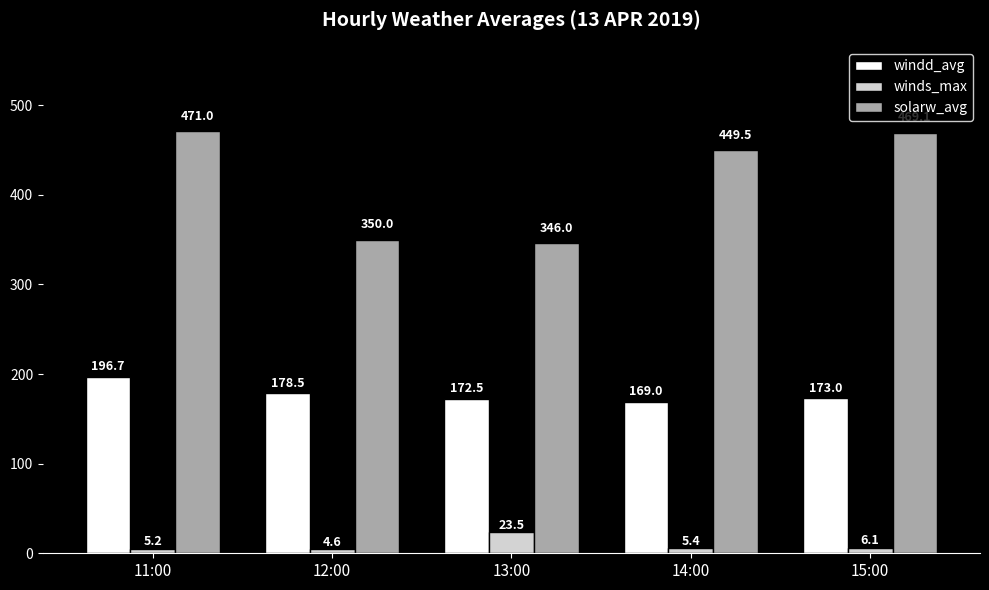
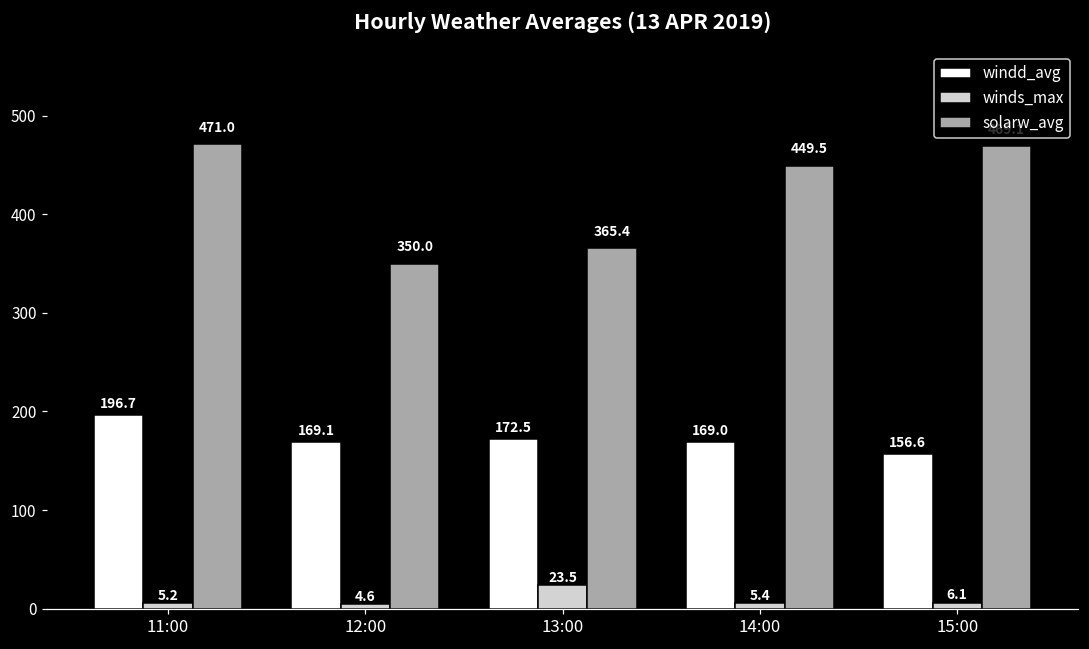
windd_avg, 12:00: 178.5 -> 169.1
solarw_avg, 13:00: 346.0 -> 365.4
windd_avg, 15:00: 173.0 -> 156.6
